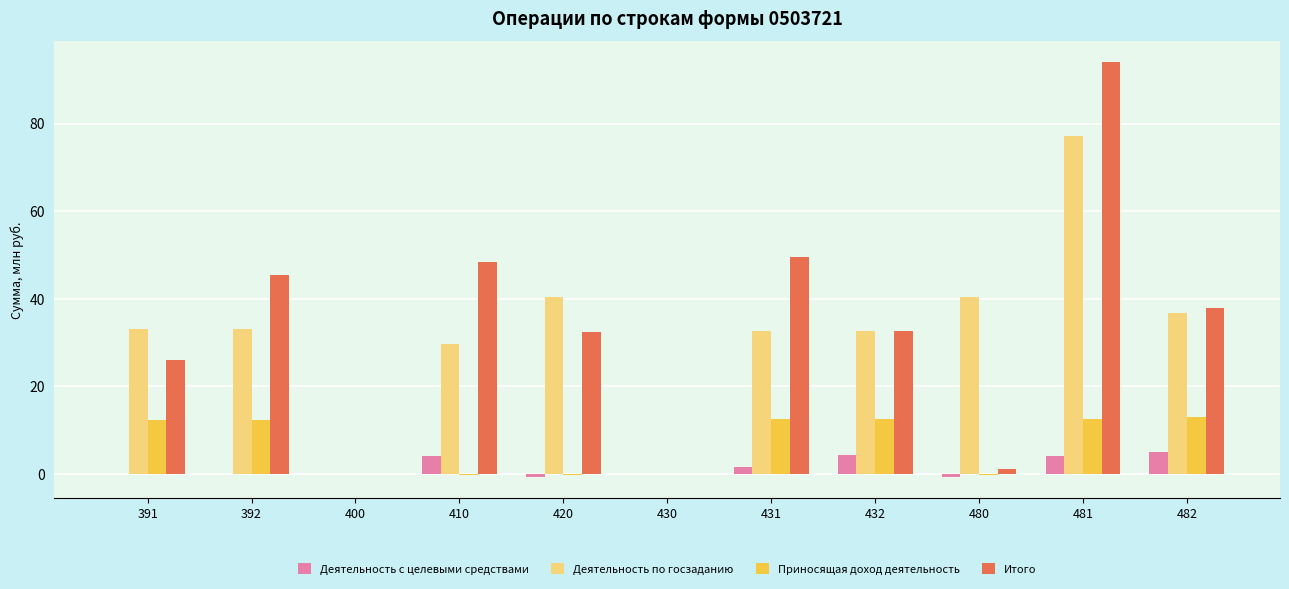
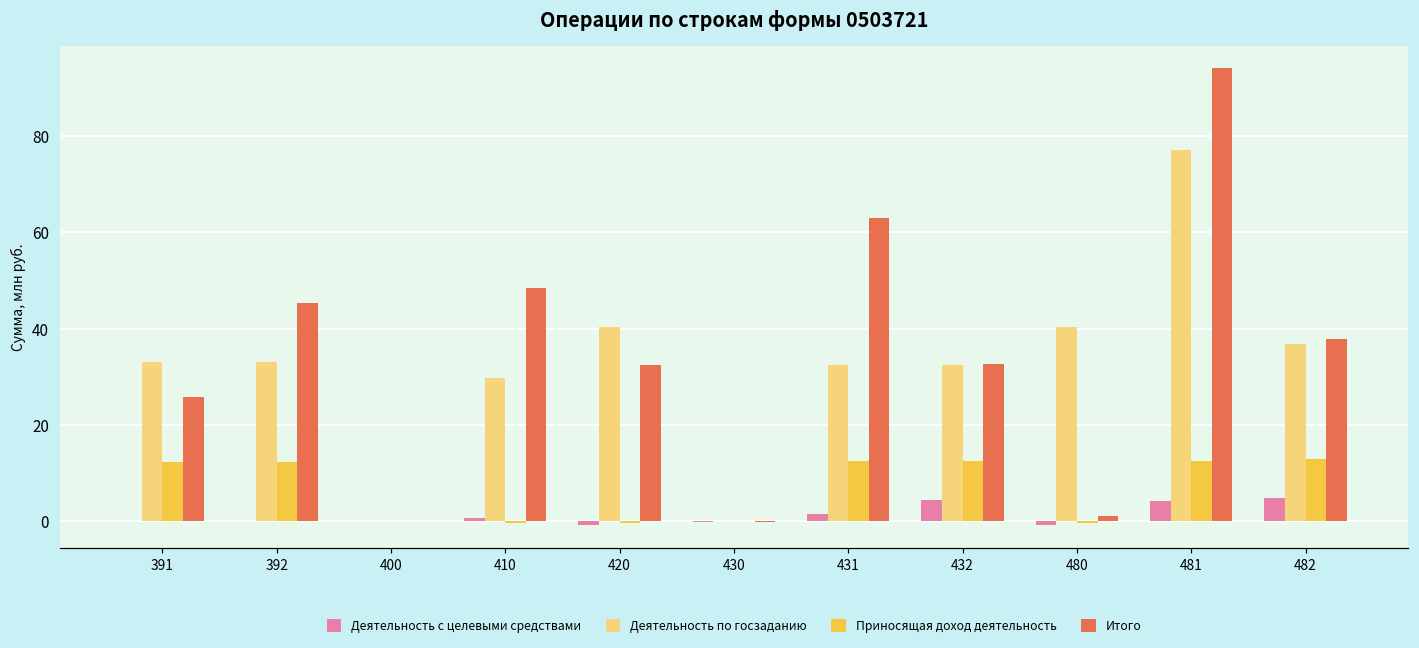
Деятельность с целевыми средствами, 410: 4 -> 1
Итого, 431: 50 -> 63
